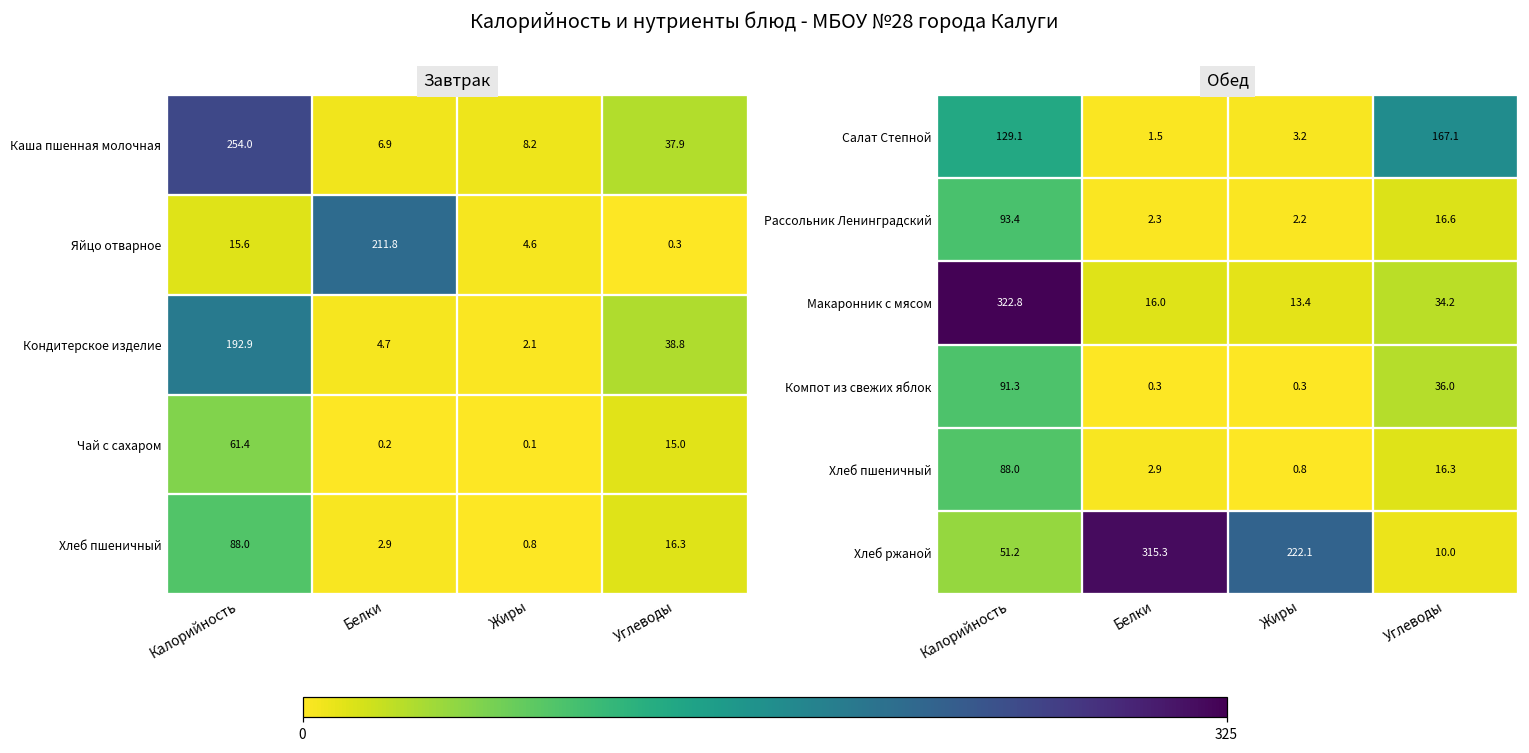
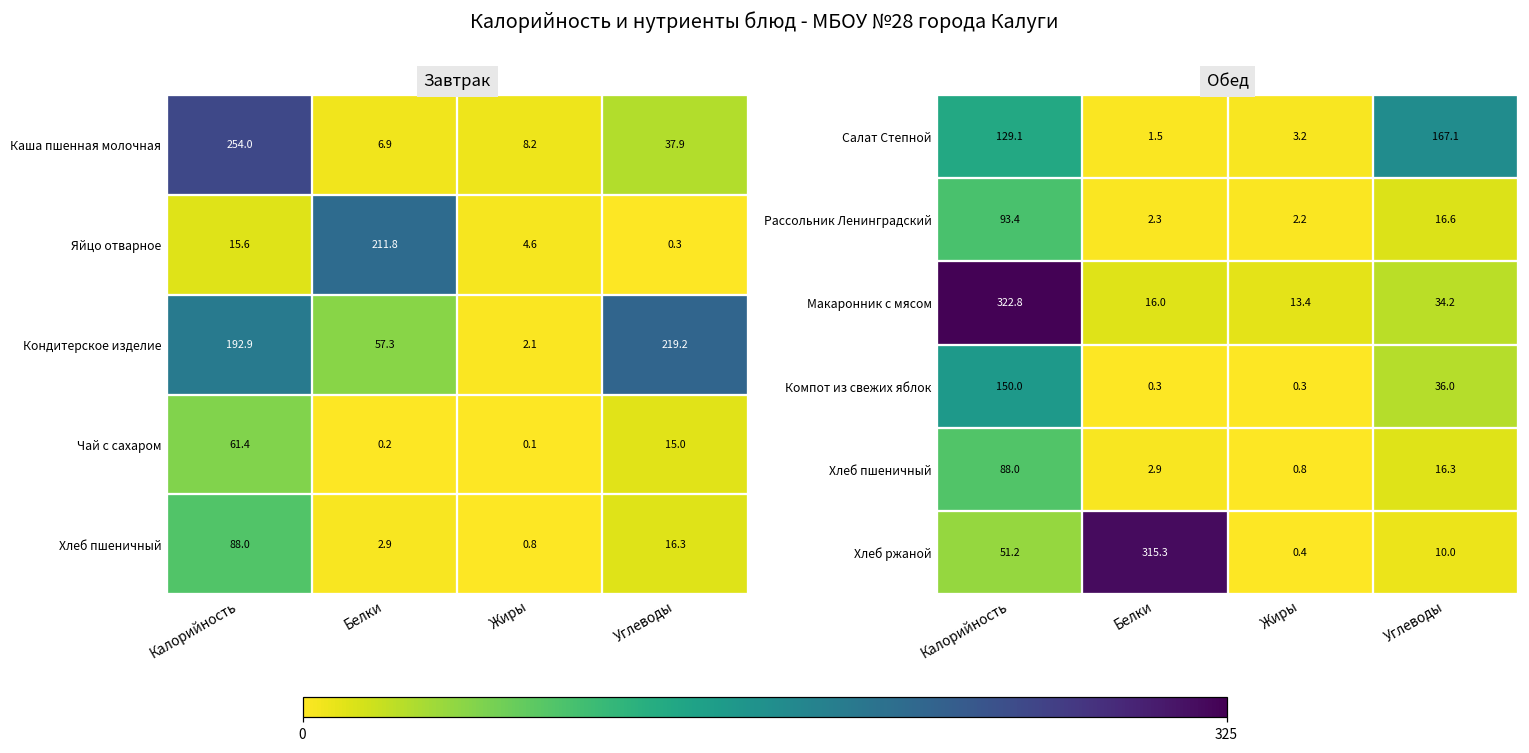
Завтрак, Кондитерское изделие, Белки: 4.7 -> 57.3
Завтрак, Кондитерское изделие, Углеводы: 38.8 -> 219.2
Обед, Компот из свежих яблок, Калорийность: 91.3 -> 150.0
Обед, Хлеб ржаной, Жиры: 222.1 -> 0.4
